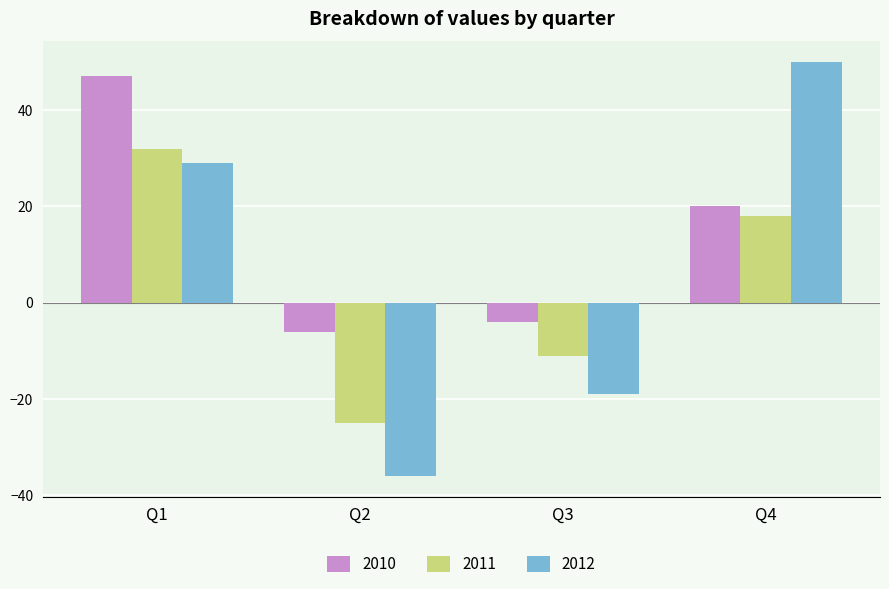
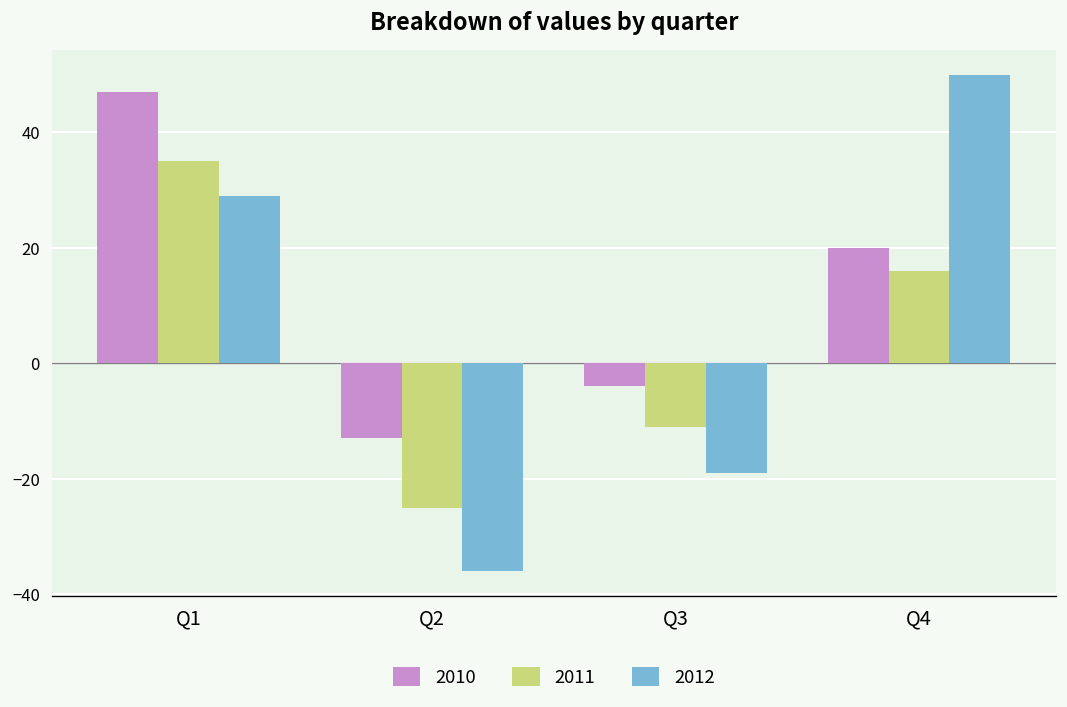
2011, Q1: 32 -> 35
2010, Q2: -6 -> -13
2011, Q4: 18 -> 16
